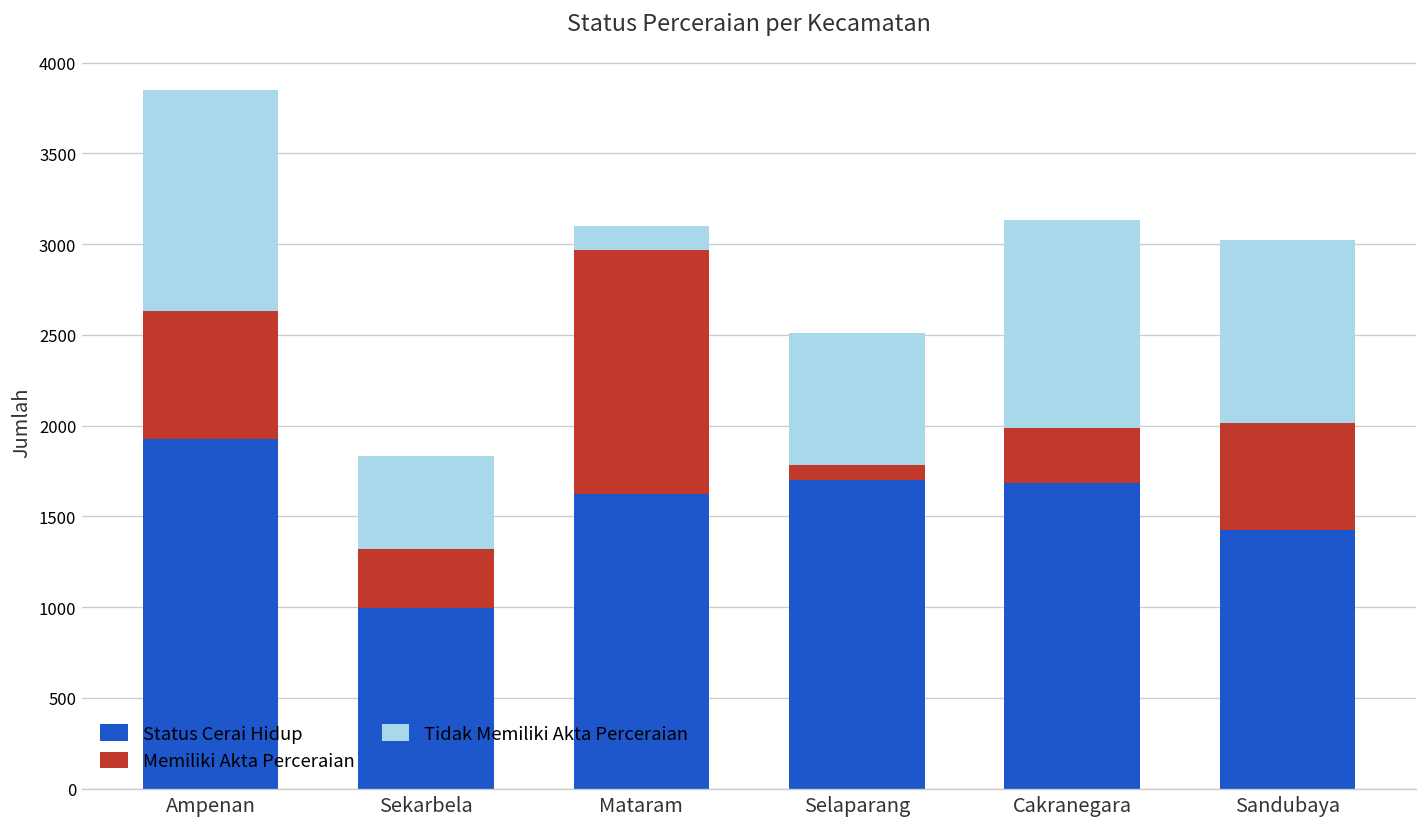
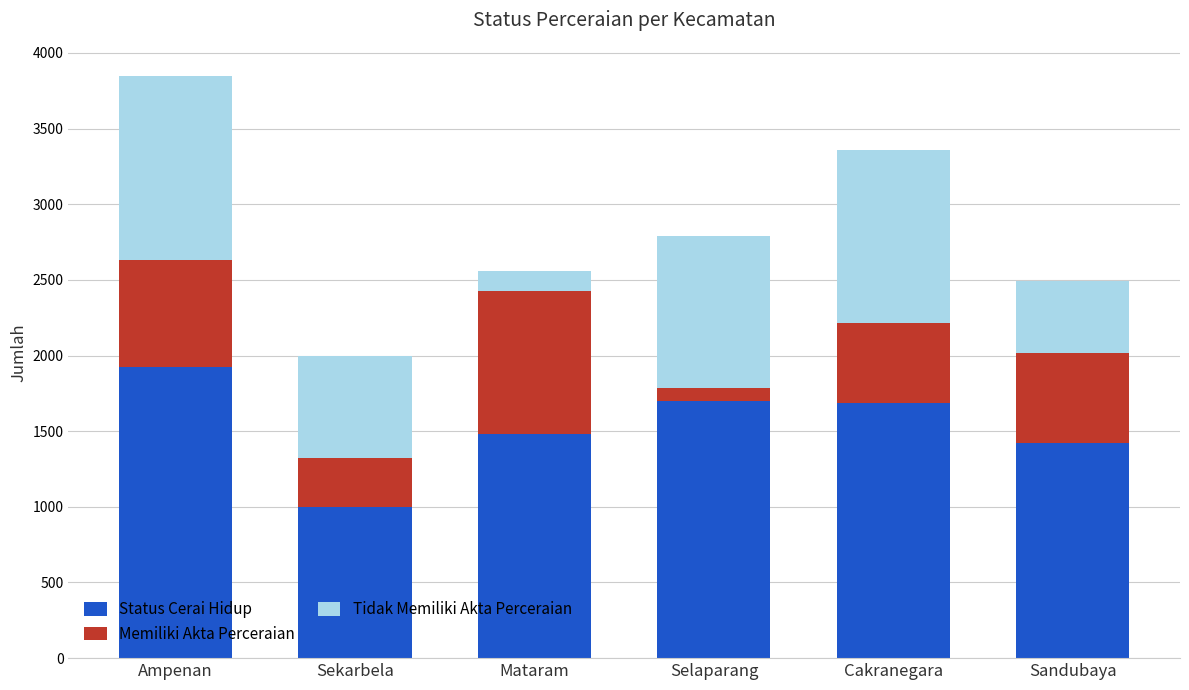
Tidak Memiliki Akta Perceraian, Sekarbela: 510 -> 670
Status Cerai Hidup, Mataram: 1630 -> 1480
Memiliki Akta Perceraian, Mataram: 1340 -> 940
Tidak Memiliki Akta Perceraian, Selaparang: 730 -> 1010
Memiliki Akta Perceraian, Cakranegara: 300 -> 530
Tidak Memiliki Akta Perceraian, Sandubaya: 1010 -> 480
